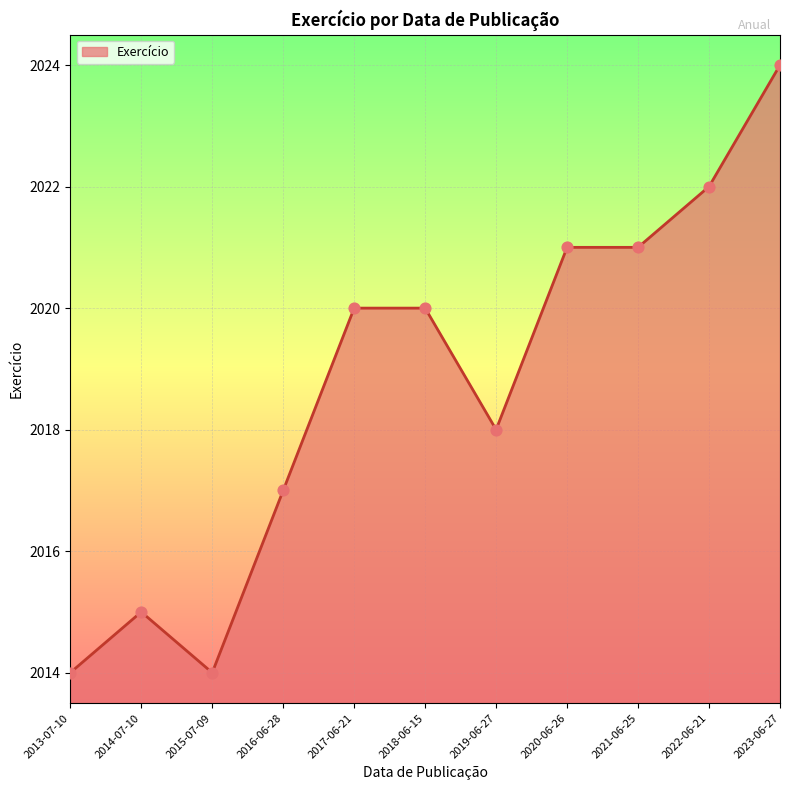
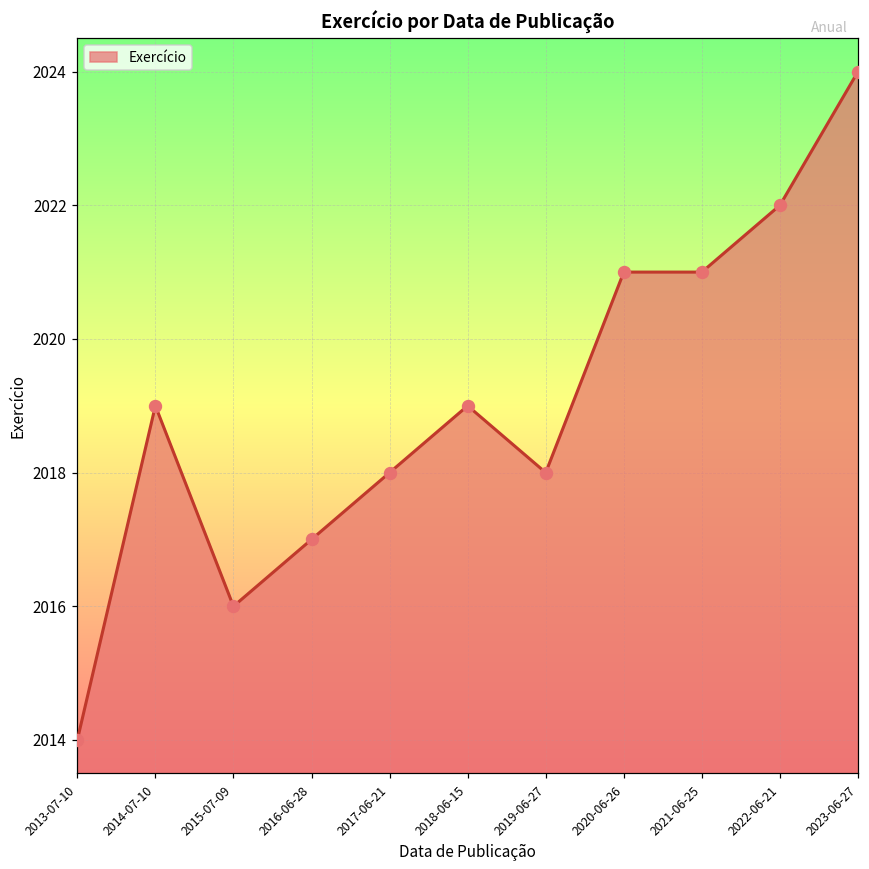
2014-07-10: 2015 -> 2019
2015-07-09: 2014 -> 2016
2017-06-21: 2020 -> 2018
2018-06-15: 2020 -> 2019
